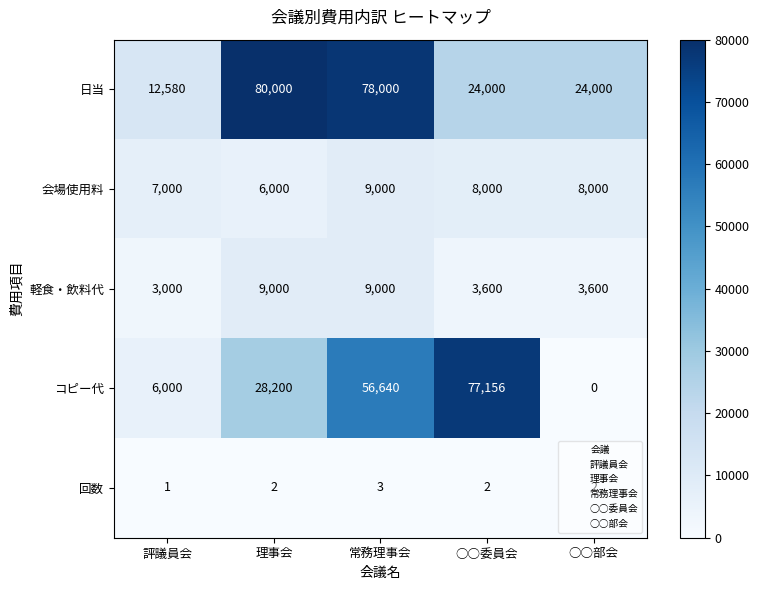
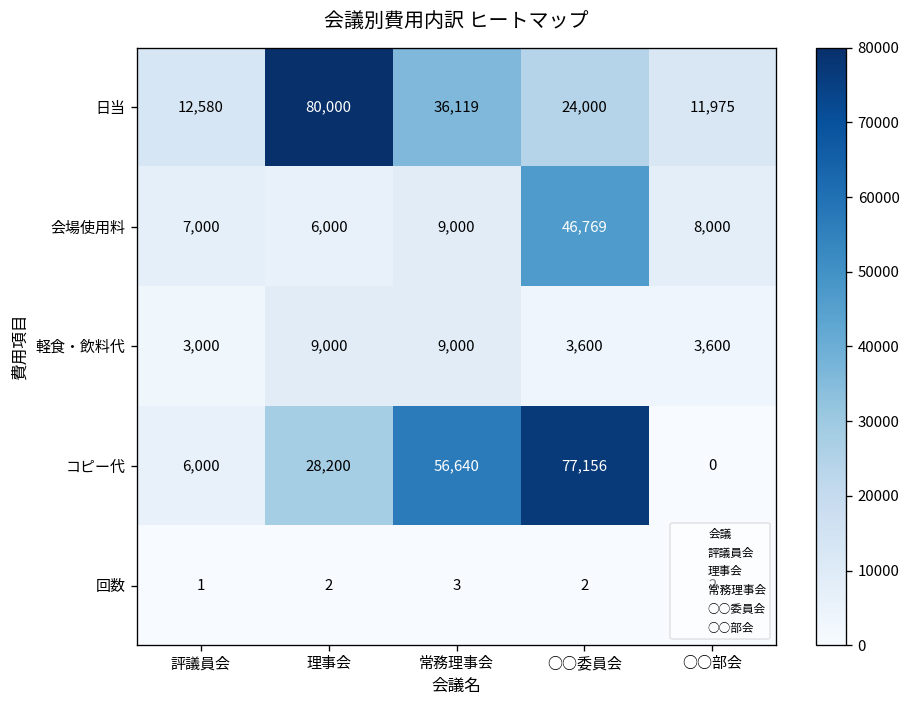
日当, 常務理事会: 78,000 -> 36,119
日当, ○○部会: 24,000 -> 11,975
会場使用料, ○○委員会: 8,000 -> 46,769
